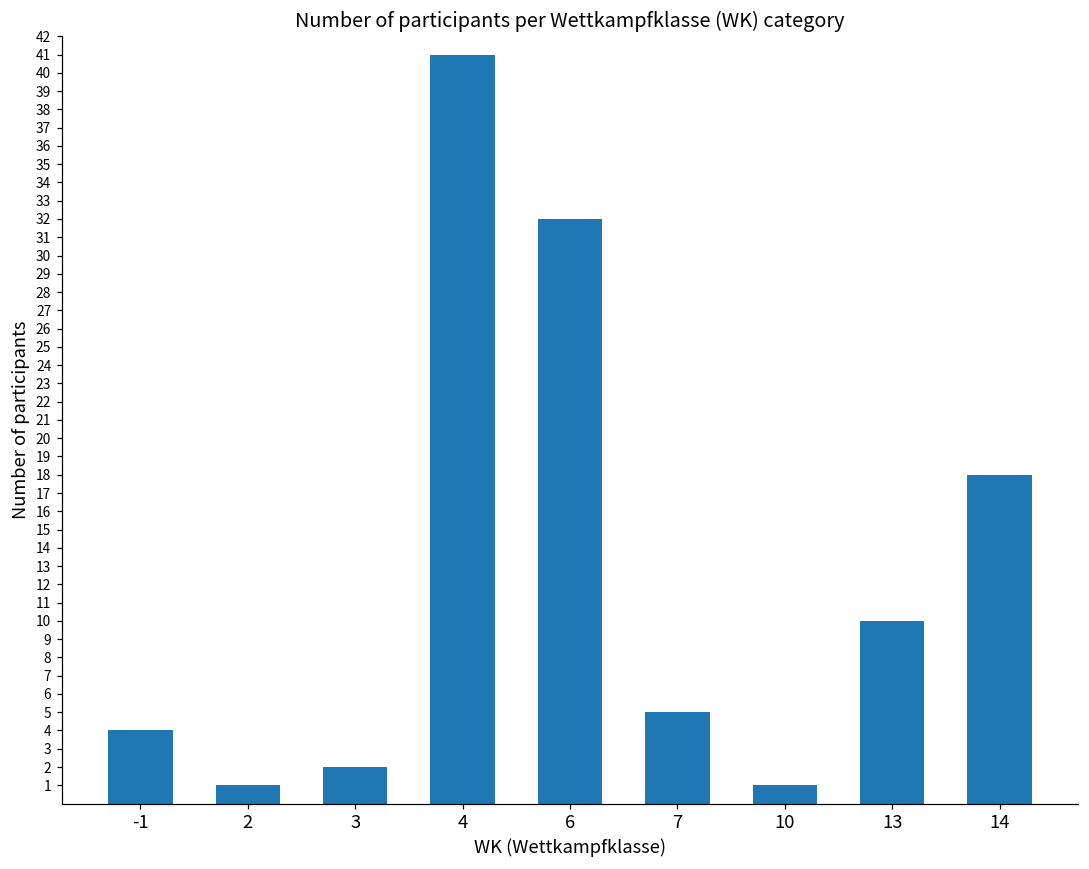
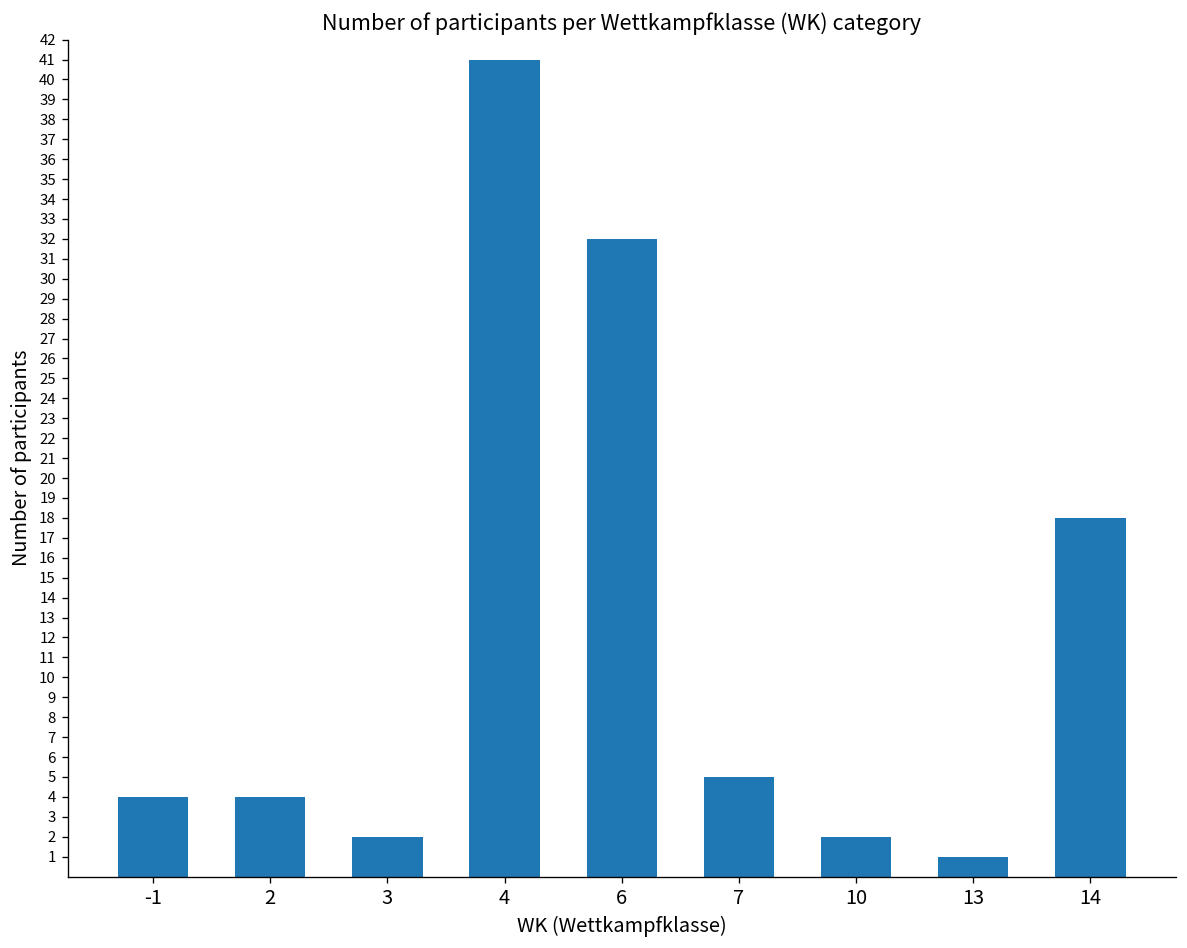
2: 1 -> 4
10: 1 -> 2
13: 10 -> 1
